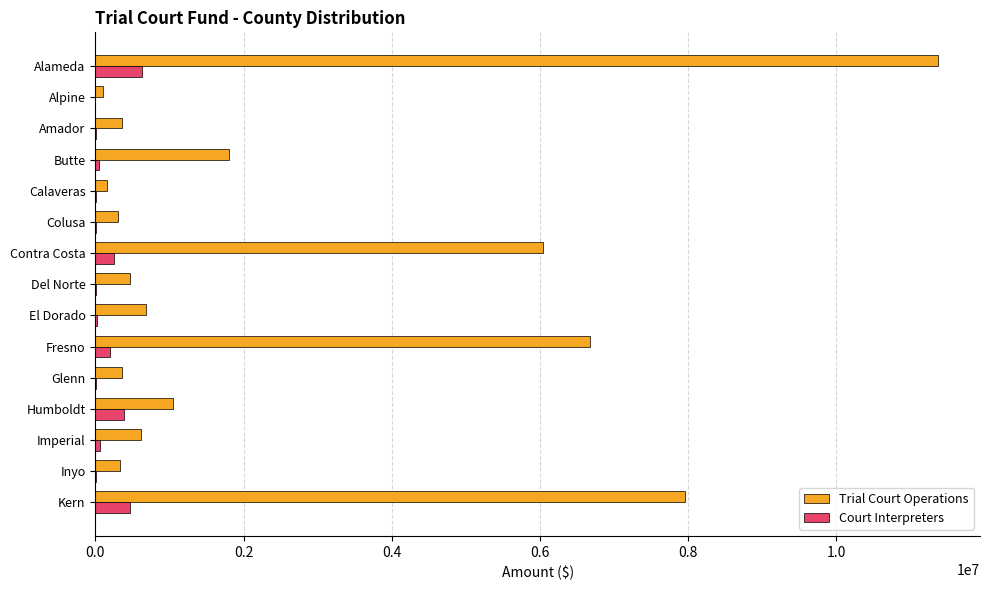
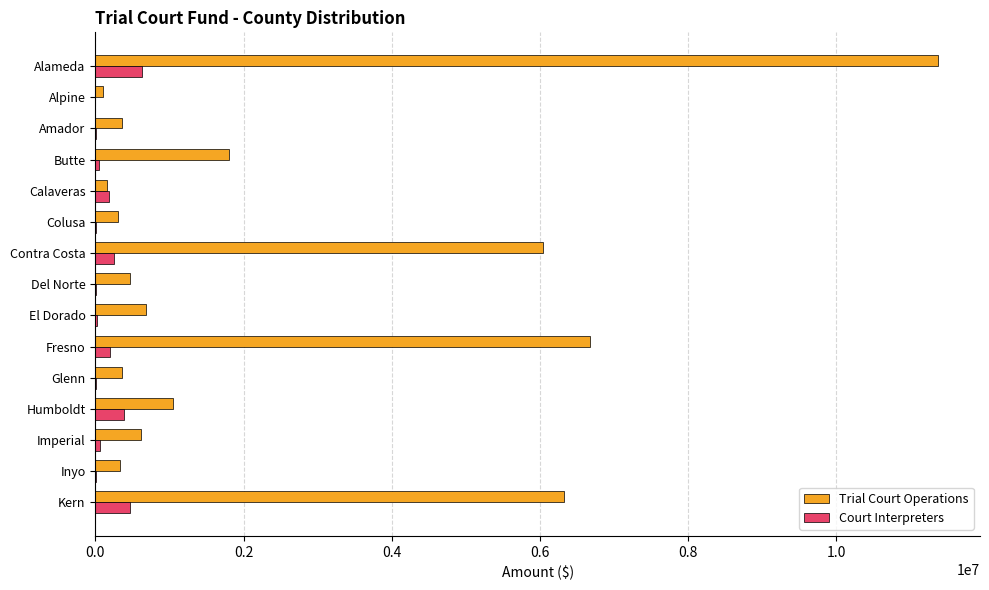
Court Interpreters, Calaveras: 0 -> 200000
Trial Court Operations, Kern: 8000000 -> 6300000
